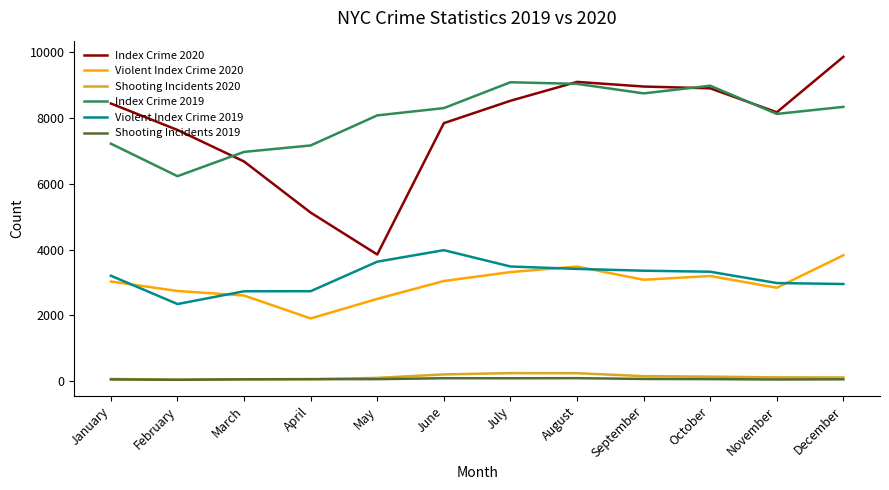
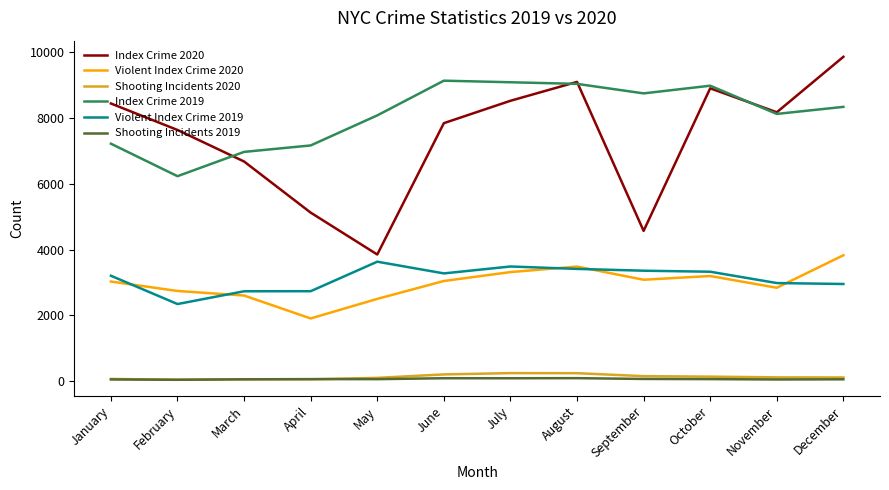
Index Crime 2019, June: 8300 -> 9100
Violent Index Crime 2019, June: 4000 -> 3300
Index Crime 2020, September: 9000 -> 4600
